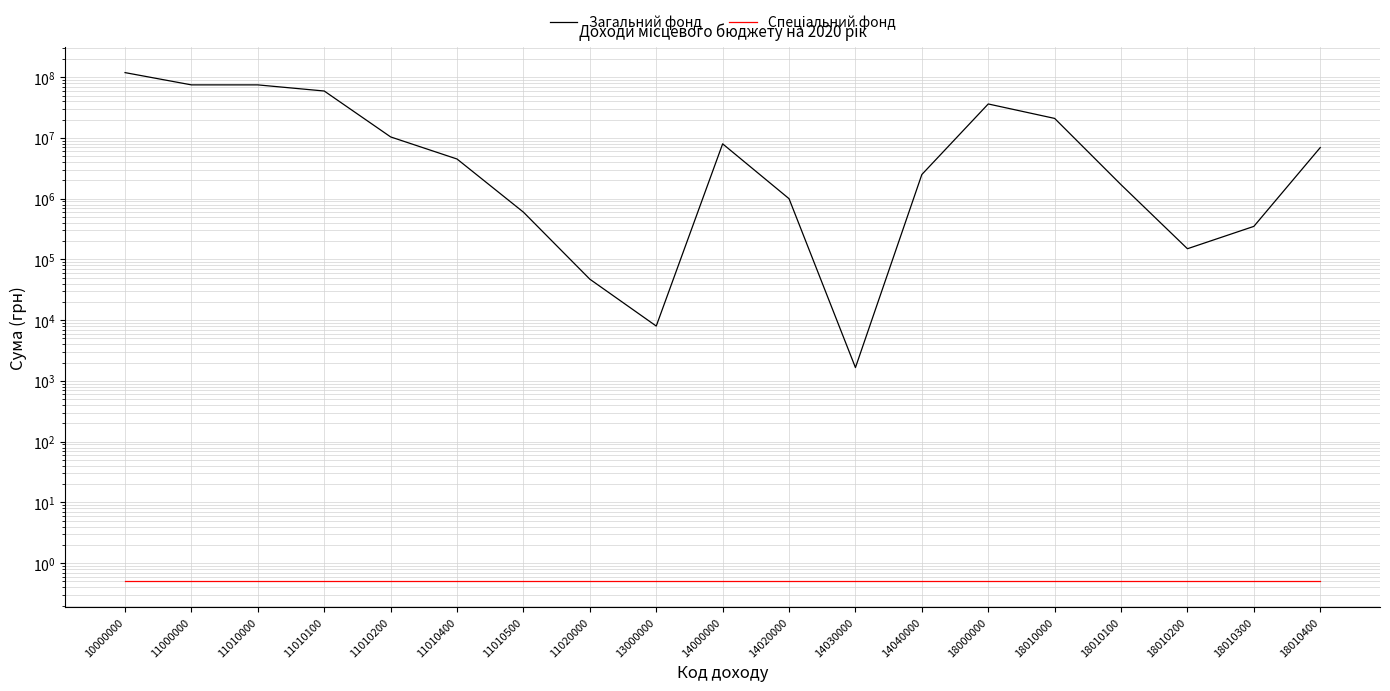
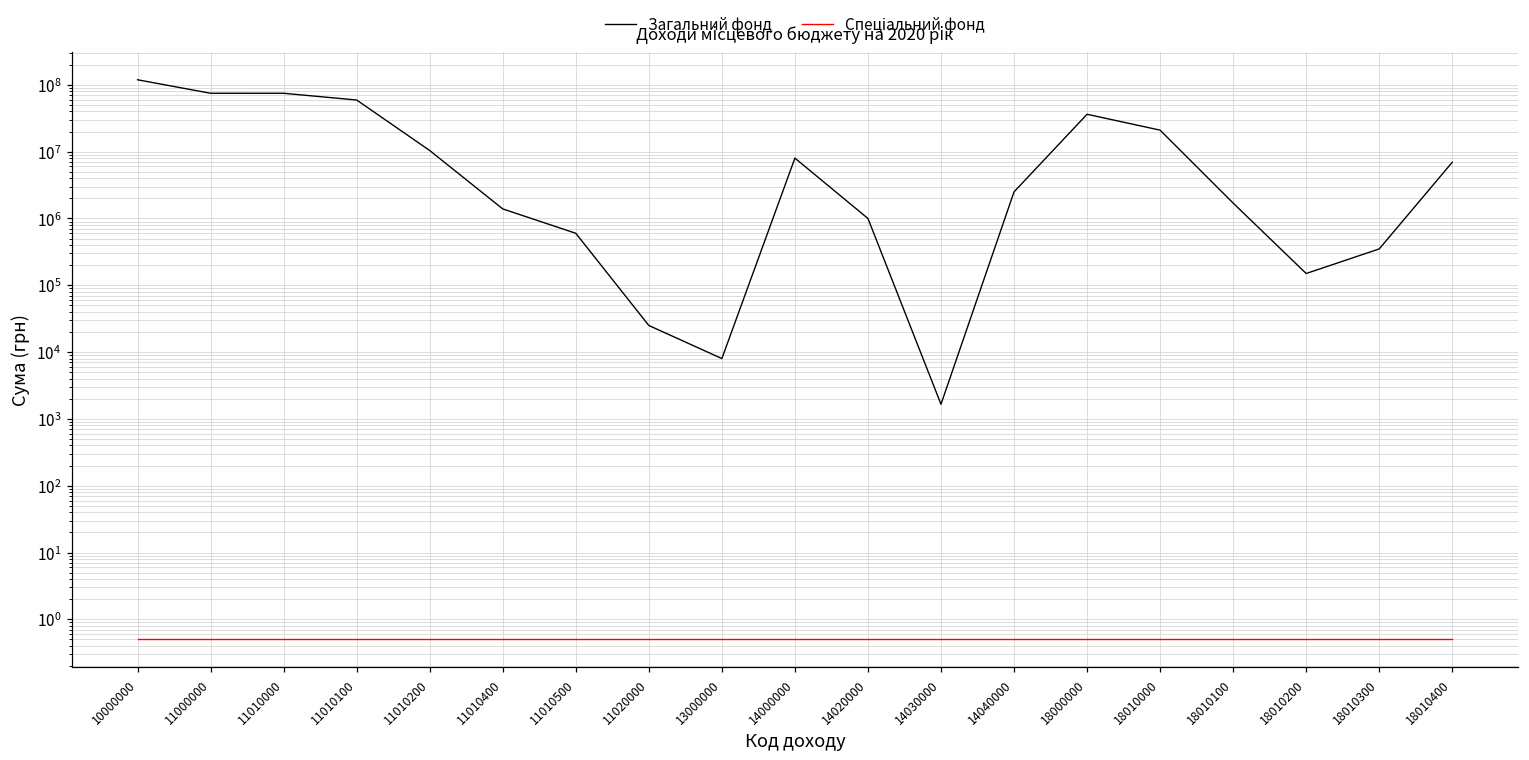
Загальний фонд, 11010400: 5000000 -> 1400000
Загальний фонд, 11020000: 50000 -> 25000
